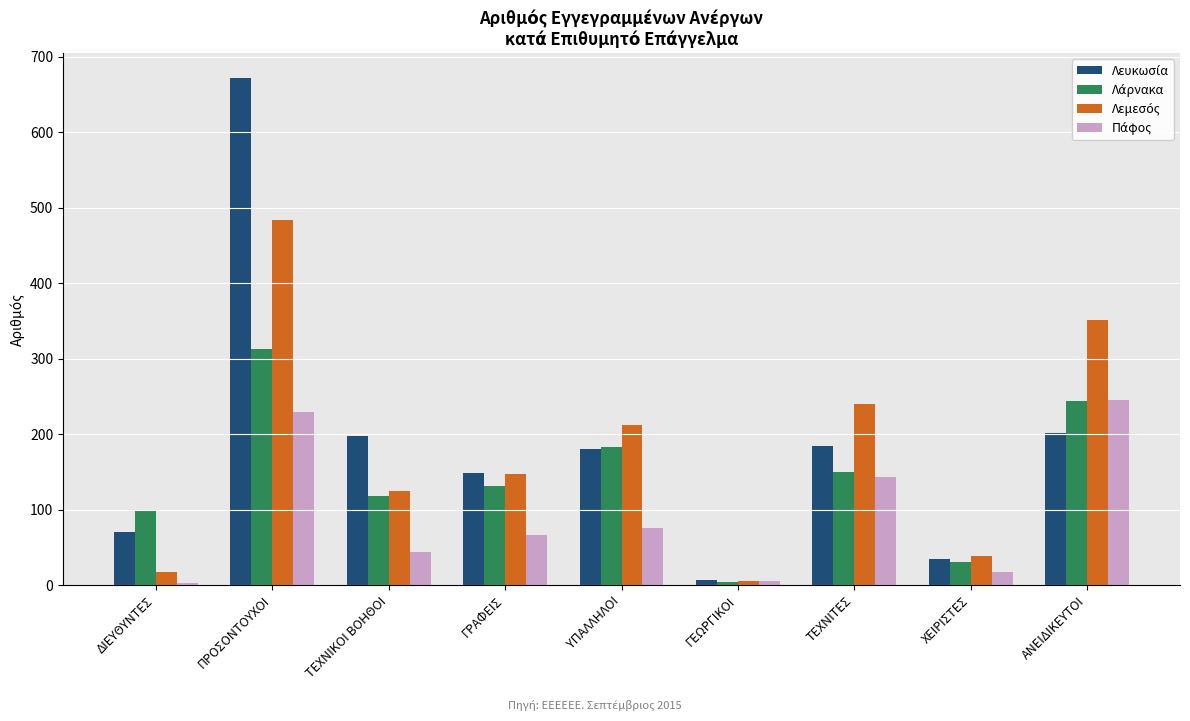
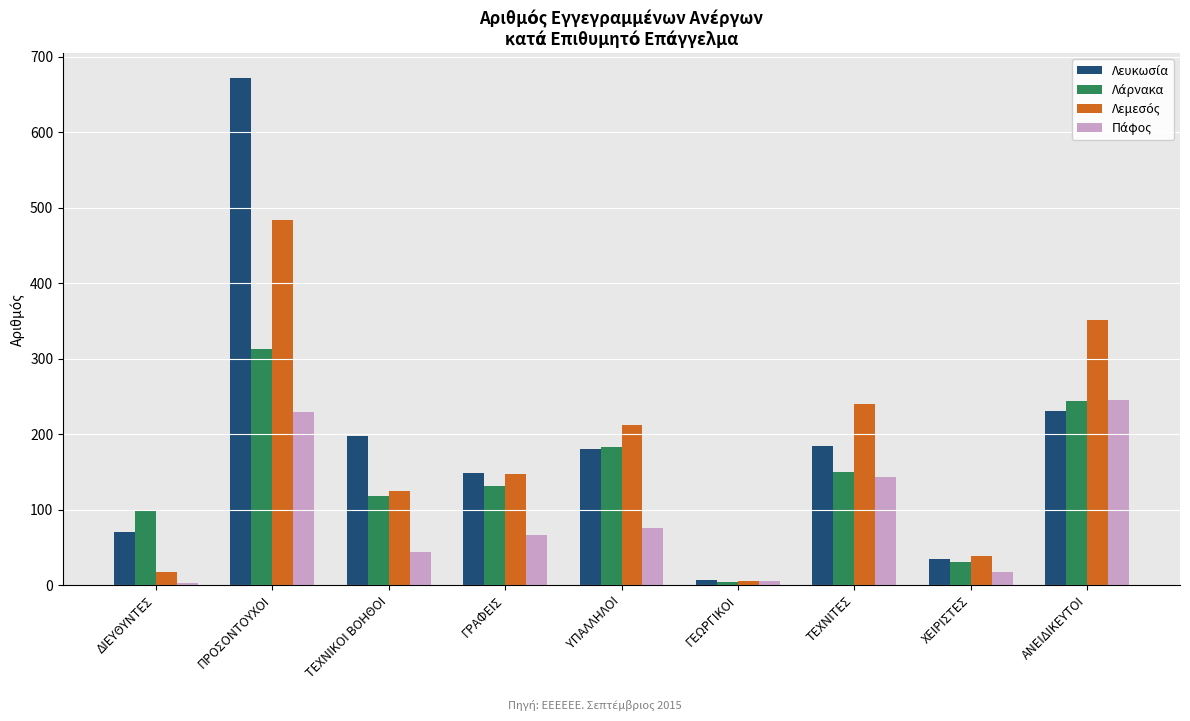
Λευκωσία, ΑΝΕΙΔΙΚΕΥΤΟΙ: 200 -> 230
